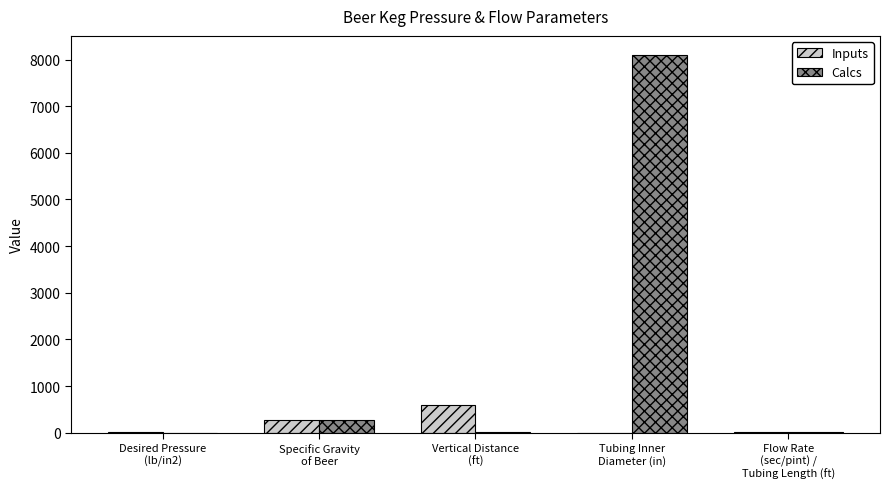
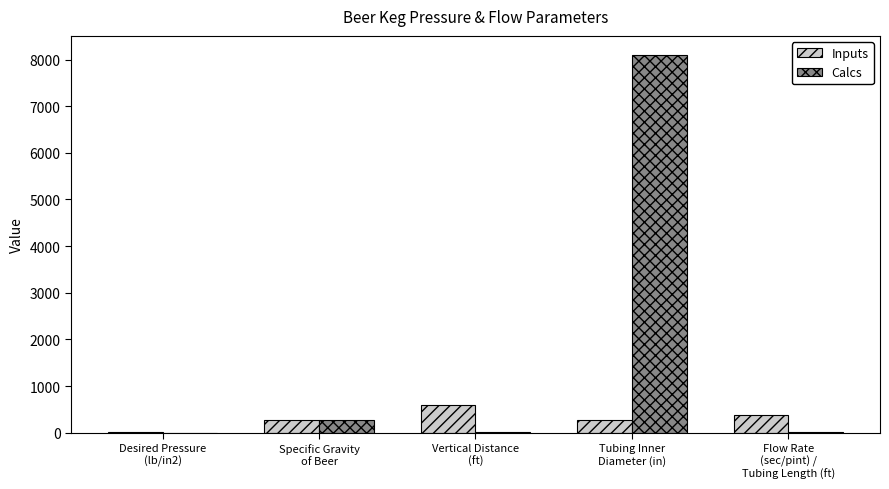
Inputs, Tubing Inner Diameter (in): 0 -> 300
Inputs, Flow Rate (sec/pint) / Tubing Length (ft): 0 -> 400
